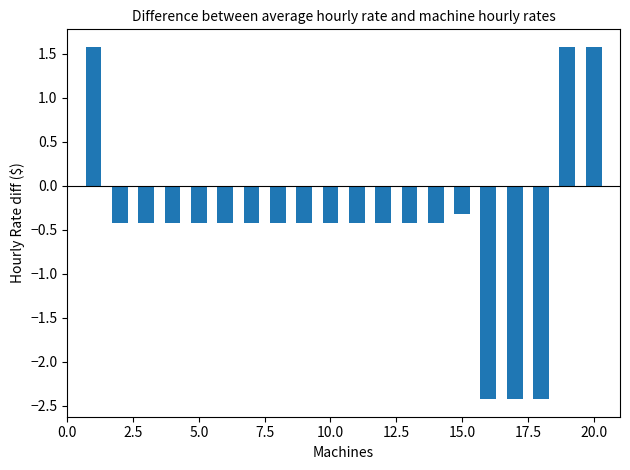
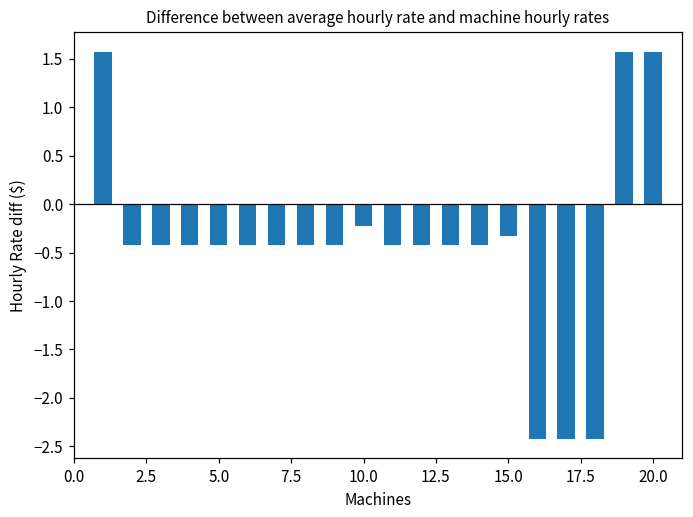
10.0: -0.4 -> -0.2
